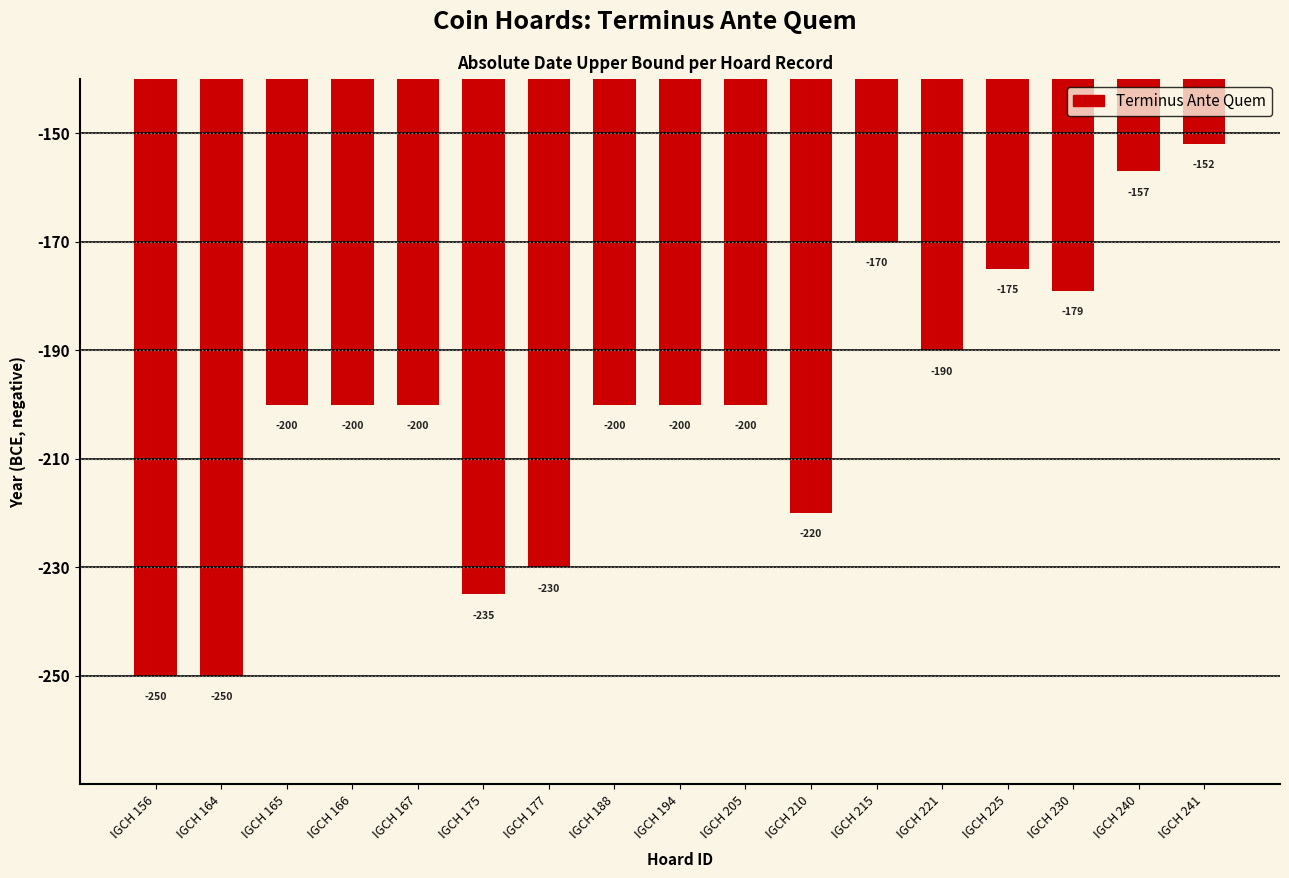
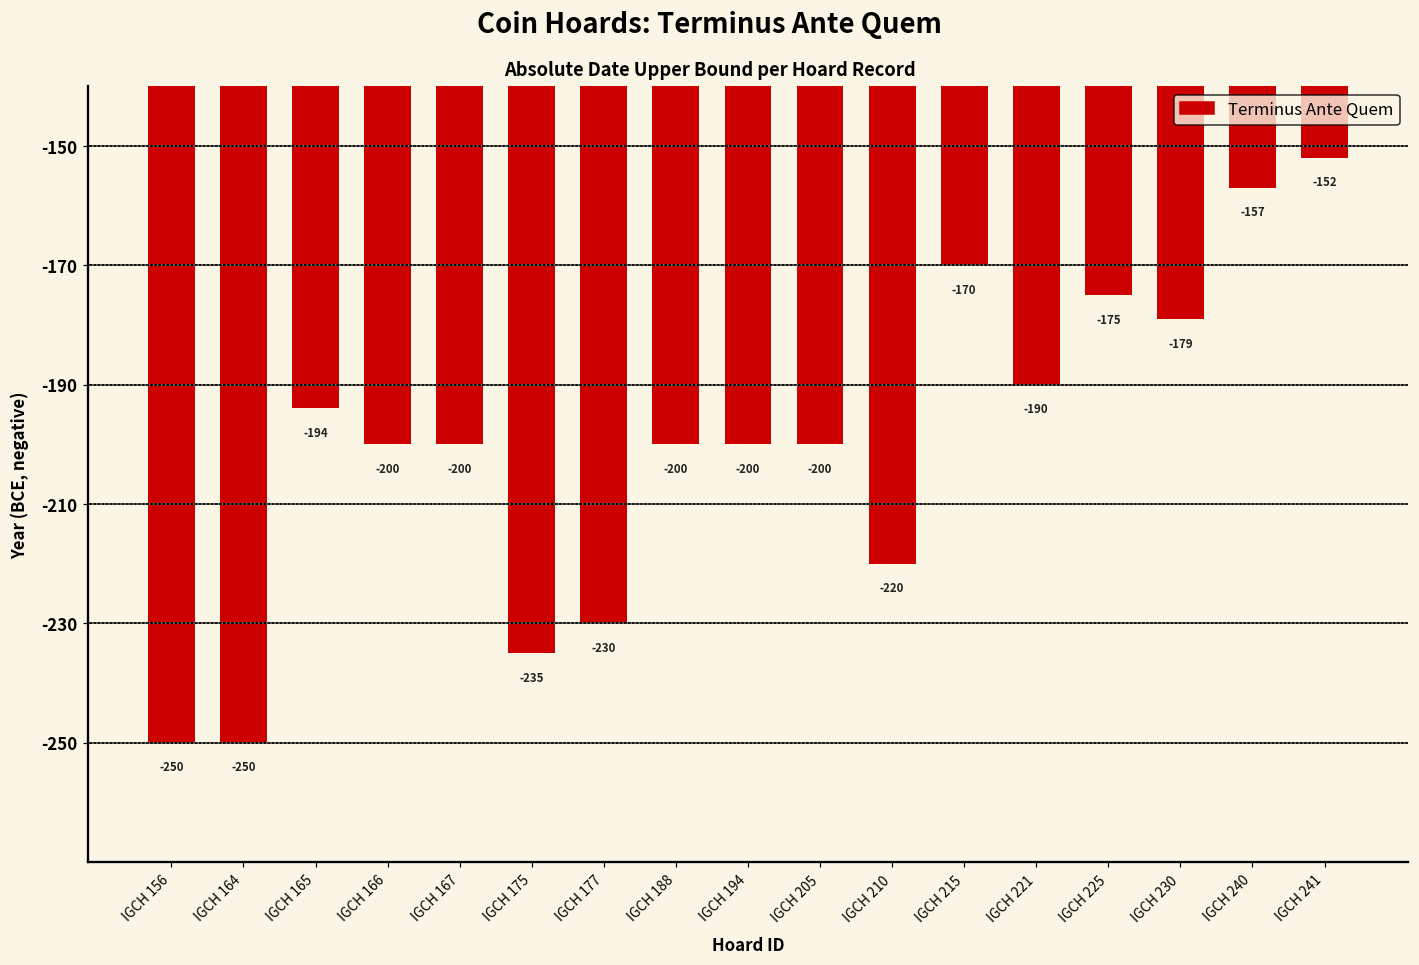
IGCH 165: -200 -> -194
